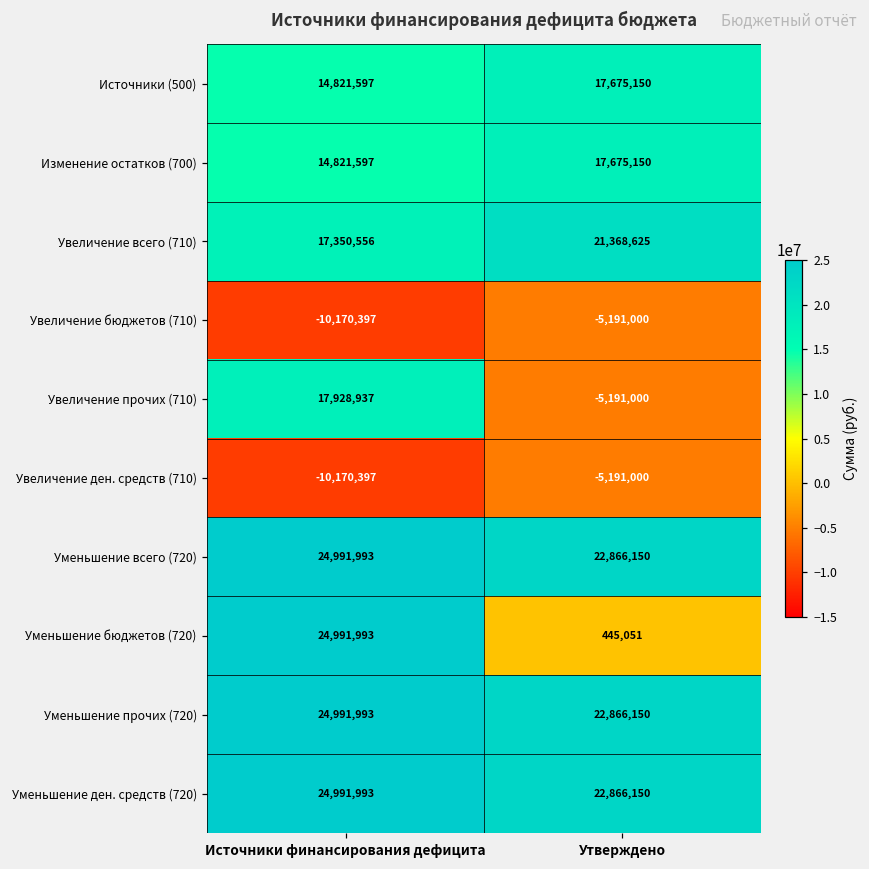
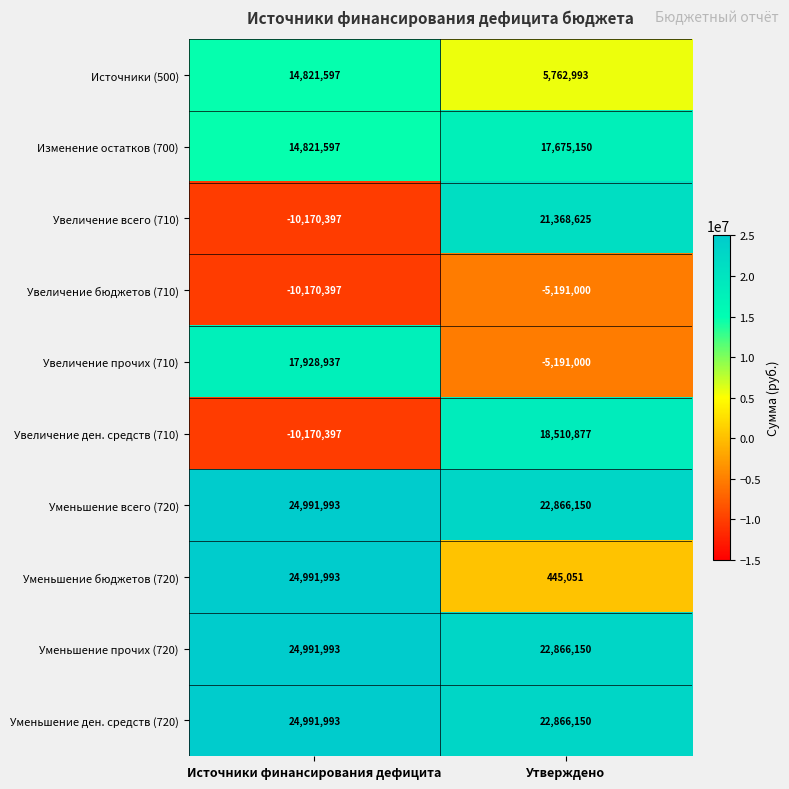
Источники (500), Утверждено: 17,675,150 -> 5,762,993
Увеличение всего (710), Источники финансирования дефицита: 17,350,556 -> -10,170,397
Увеличение ден. средств (710), Утверждено: -5,191,000 -> 18,510,877
